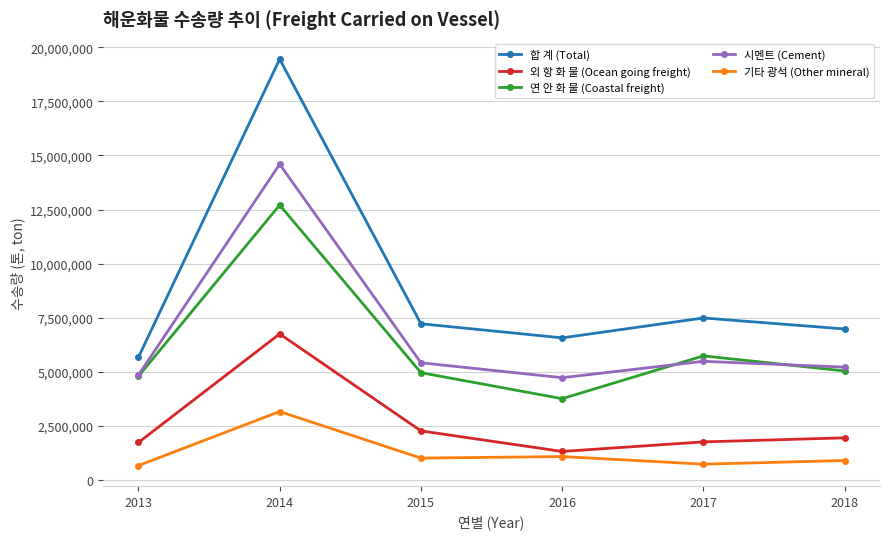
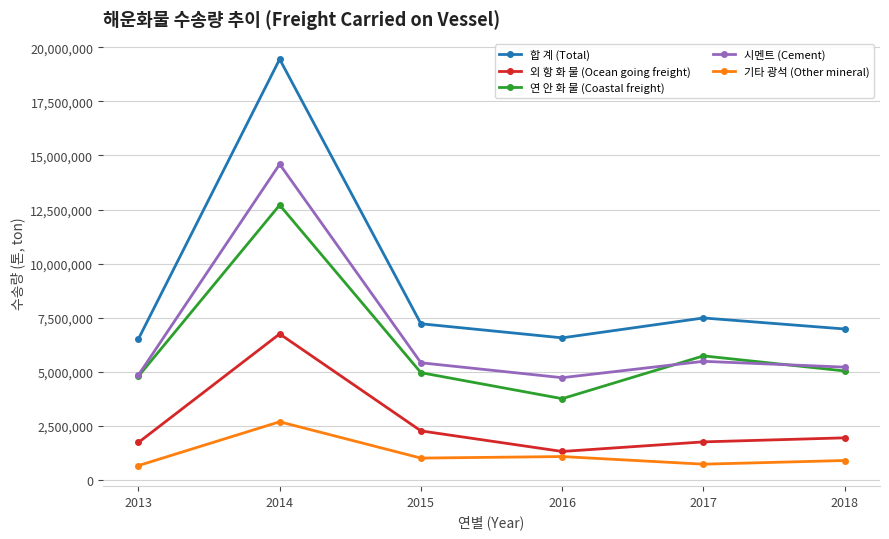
합 계 (Total), 2013: 5,700,000 -> 6,500,000
기타 광석 (Other mineral), 2014: 3,200,000 -> 2,700,000
